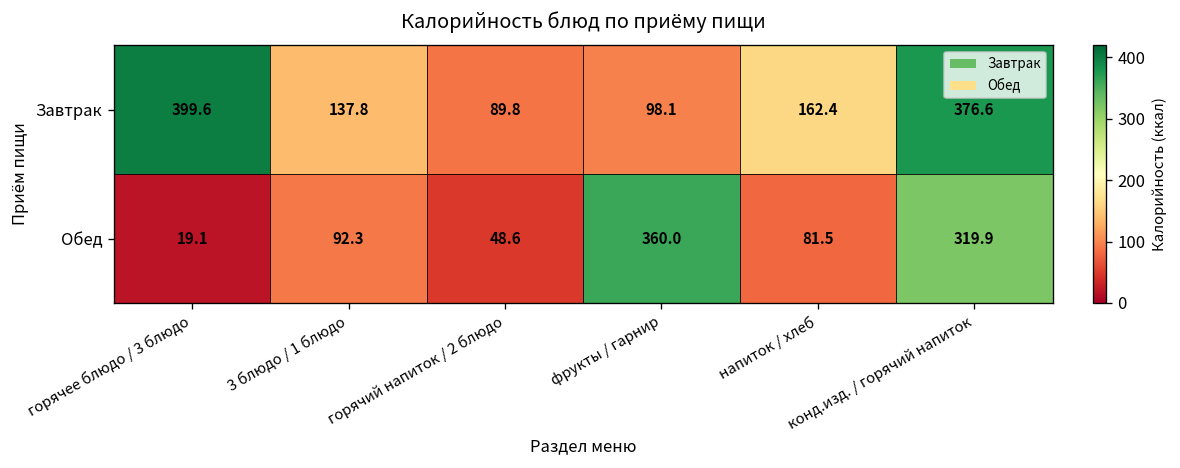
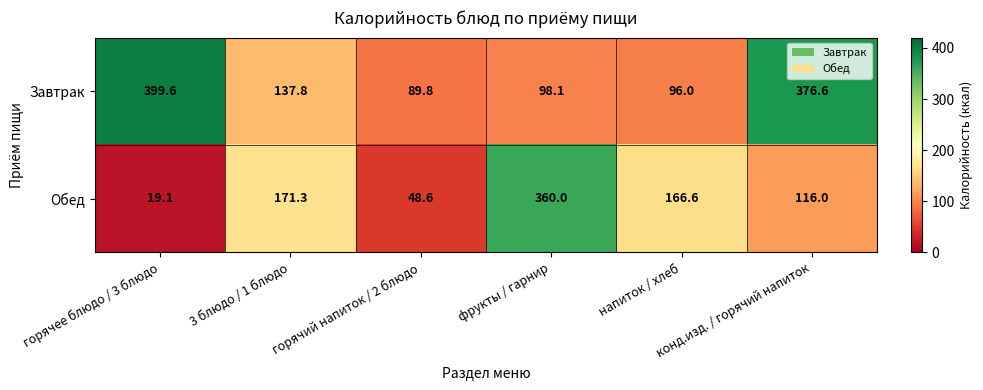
Завтрак, напиток / хлеб: 162.4 -> 96.0
Обед, 3 блюдо / 1 блюдо: 92.3 -> 171.3
Обед, напиток / хлеб: 81.5 -> 166.6
Обед, конд.изд. / горячий напиток: 319.9 -> 116.0
